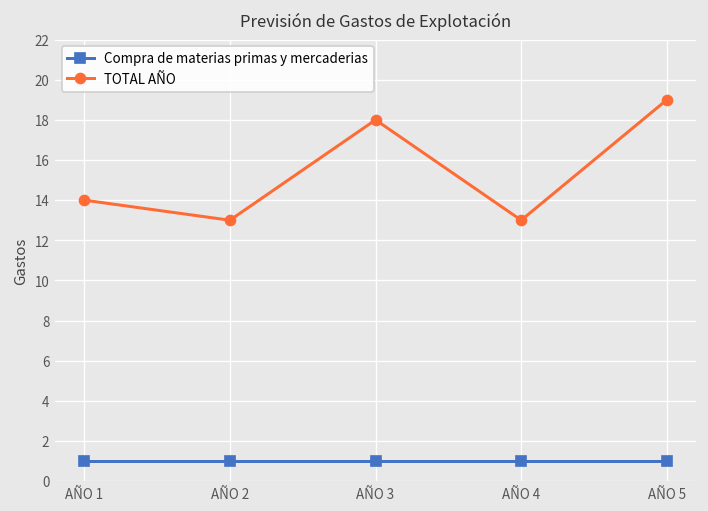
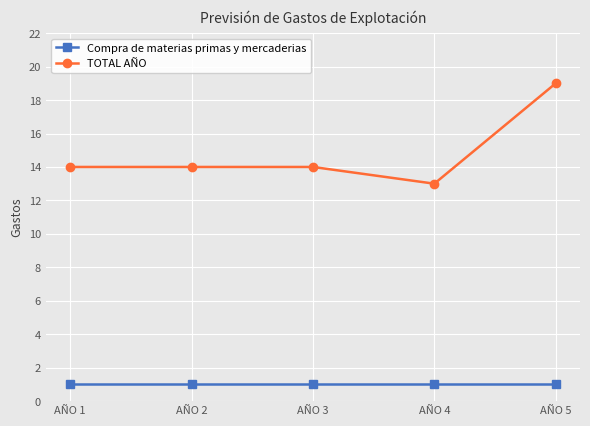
TOTAL AÑO, AÑO 2: 13 -> 14
TOTAL AÑO, AÑO 3: 18 -> 14
